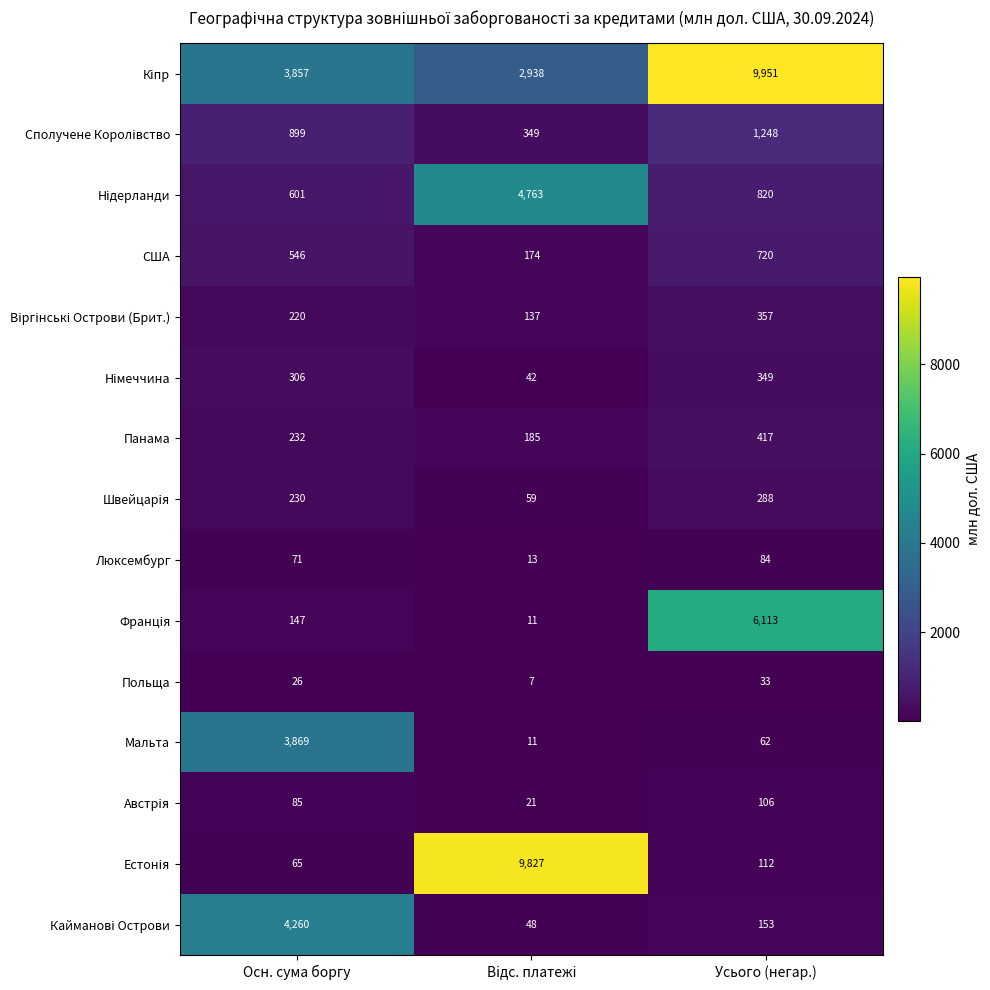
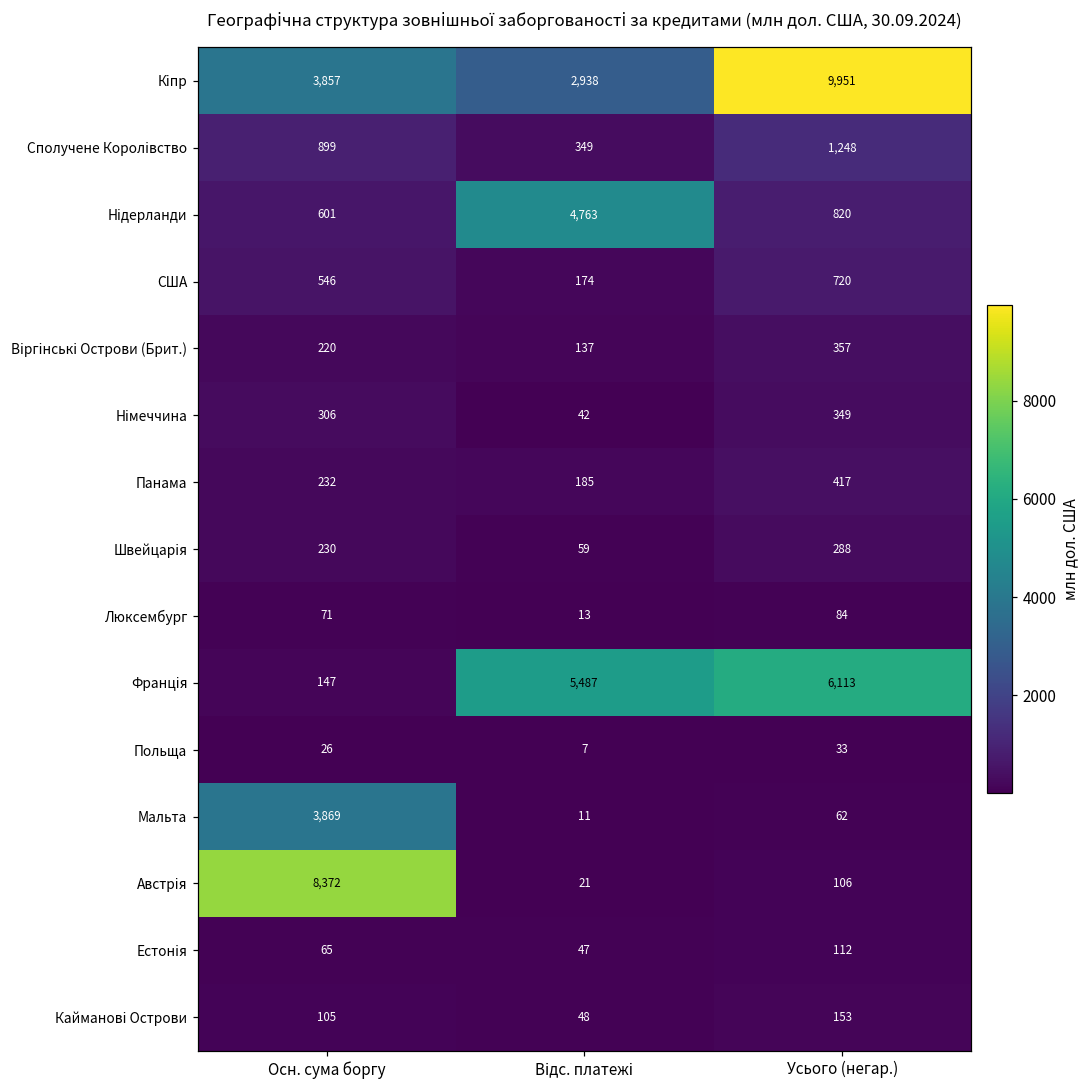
Франція, Відс. платежі: 11 -> 5,487
Австрія, Осн. сума боргу: 85 -> 8,372
Естонія, Відс. платежі: 9,827 -> 47
Кайманові Острови, Осн. сума боргу: 4,260 -> 105
